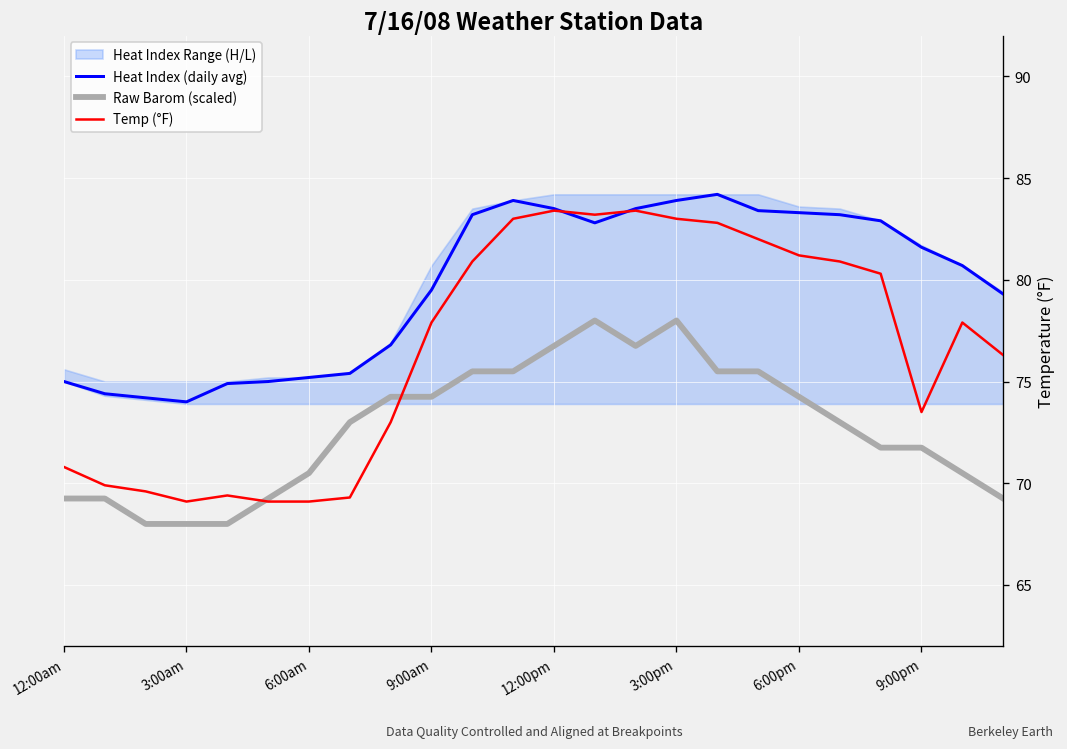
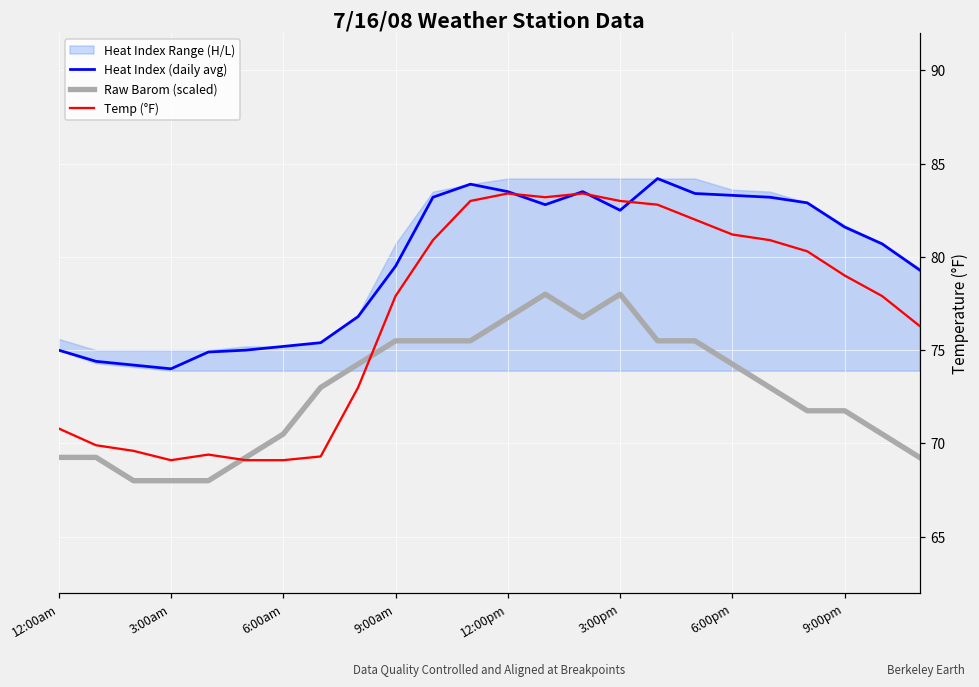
Raw Barom (scaled), 9:00am: 74.2 -> 75.5
Heat Index (daily avg), 3:00pm: 83.9 -> 82.5
Temp (°F), 9:00pm: 73.5 -> 79.0
